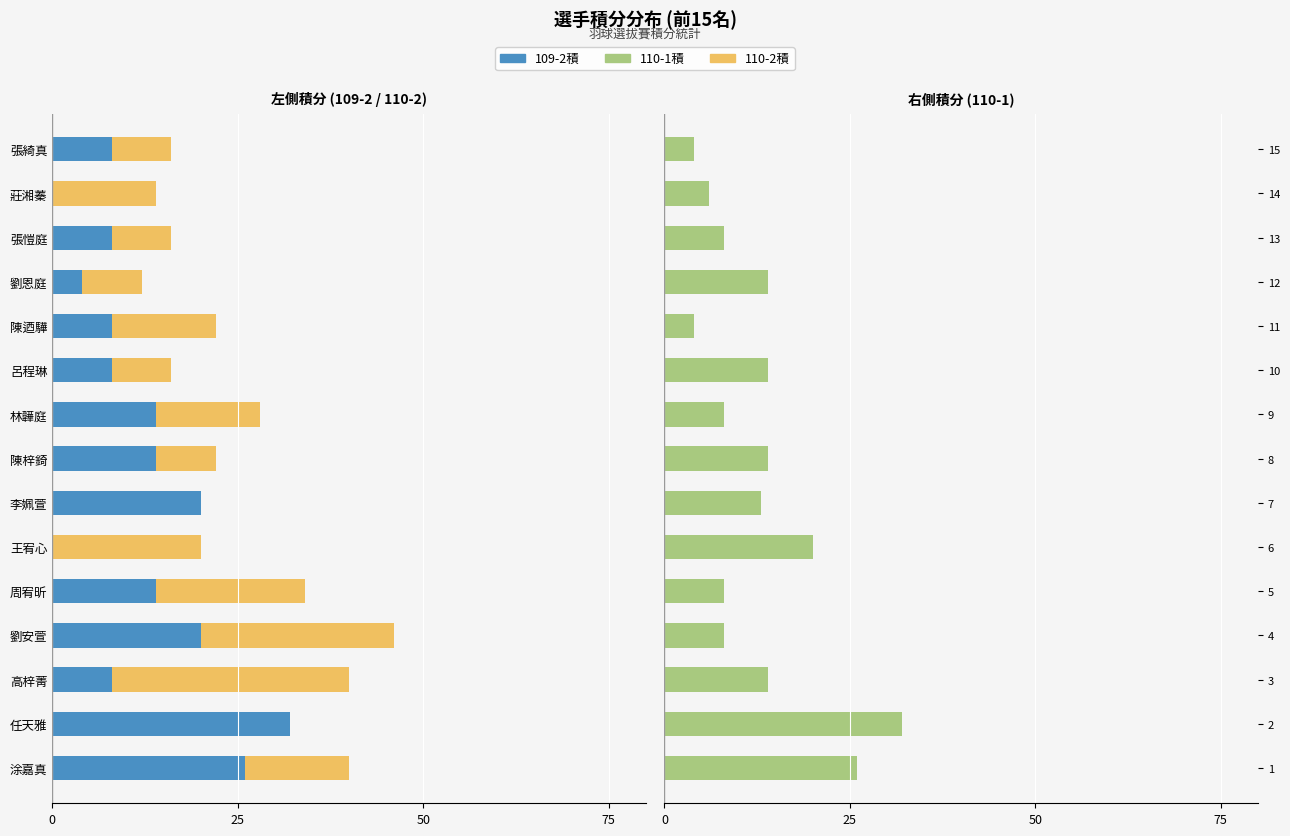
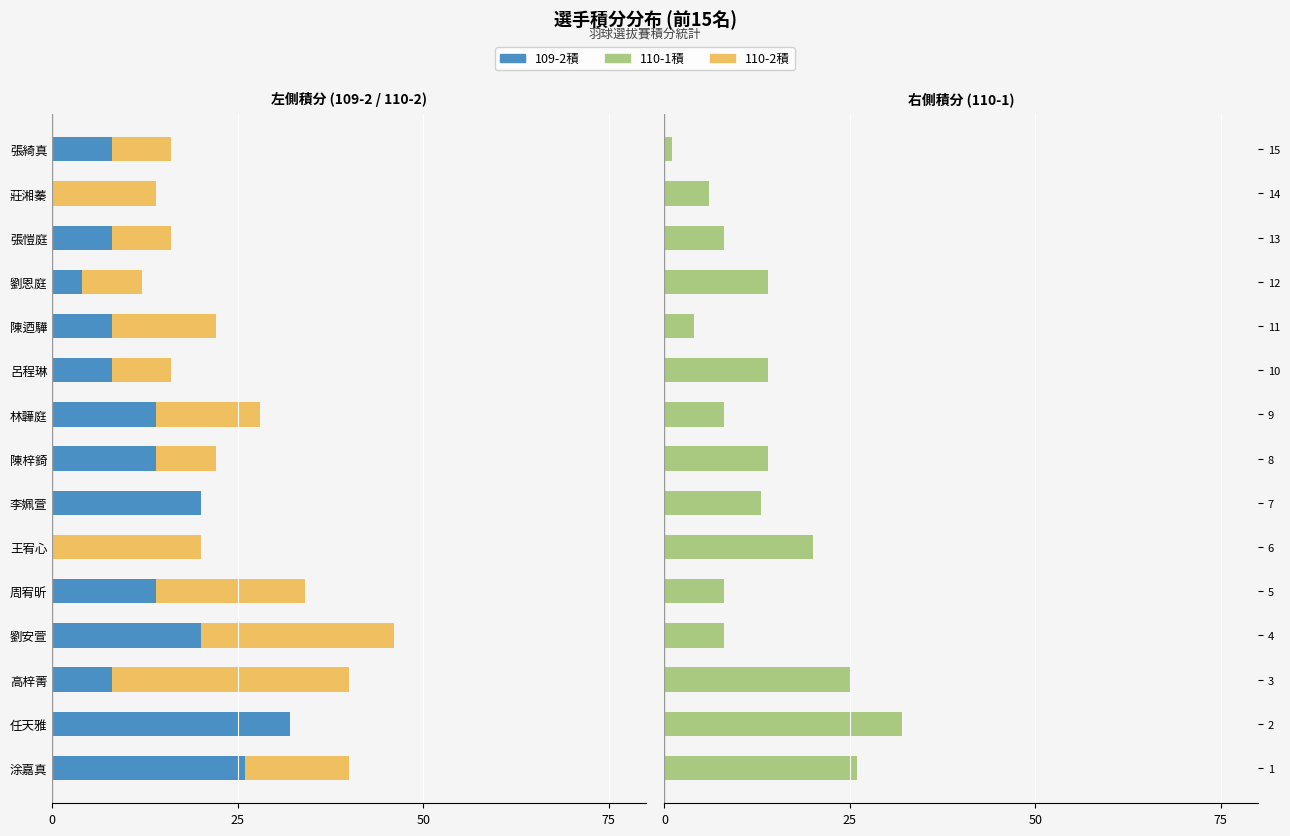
右側積分 (110-1), 15: 4 -> 1
右側積分 (110-1), 3: 14 -> 25
